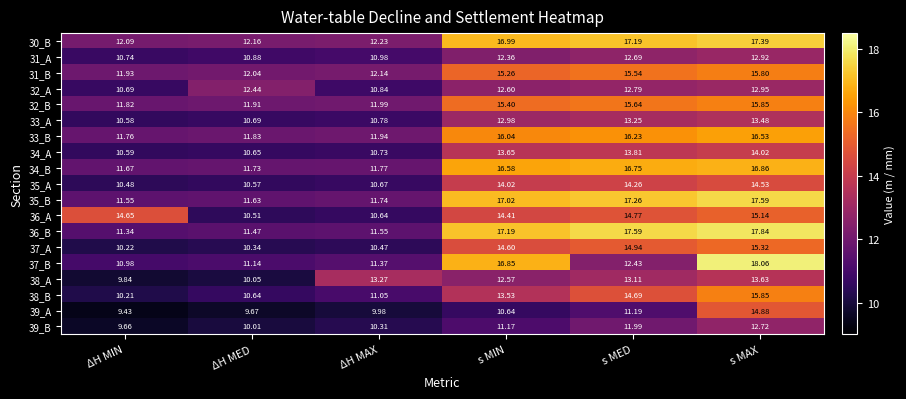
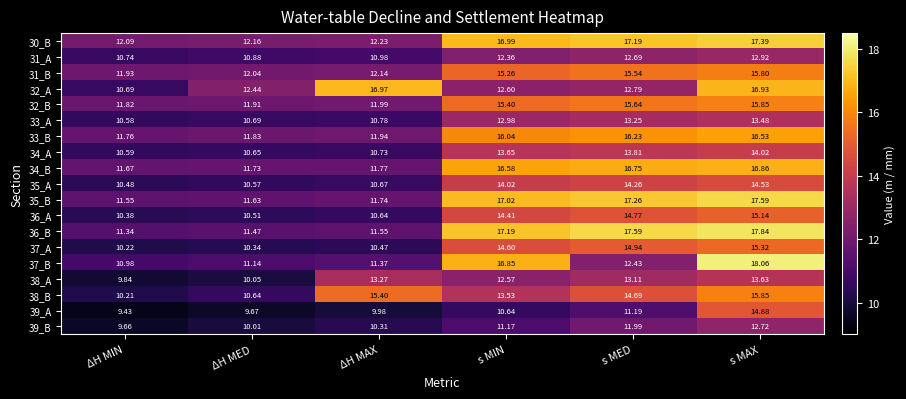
32_A, ΔH MAX: 10.84 -> 16.97
32_A, s MAX: 12.95 -> 16.93
36_A, ΔH MIN: 14.65 -> 10.38
38_B, ΔH MAX: 11.05 -> 15.40
